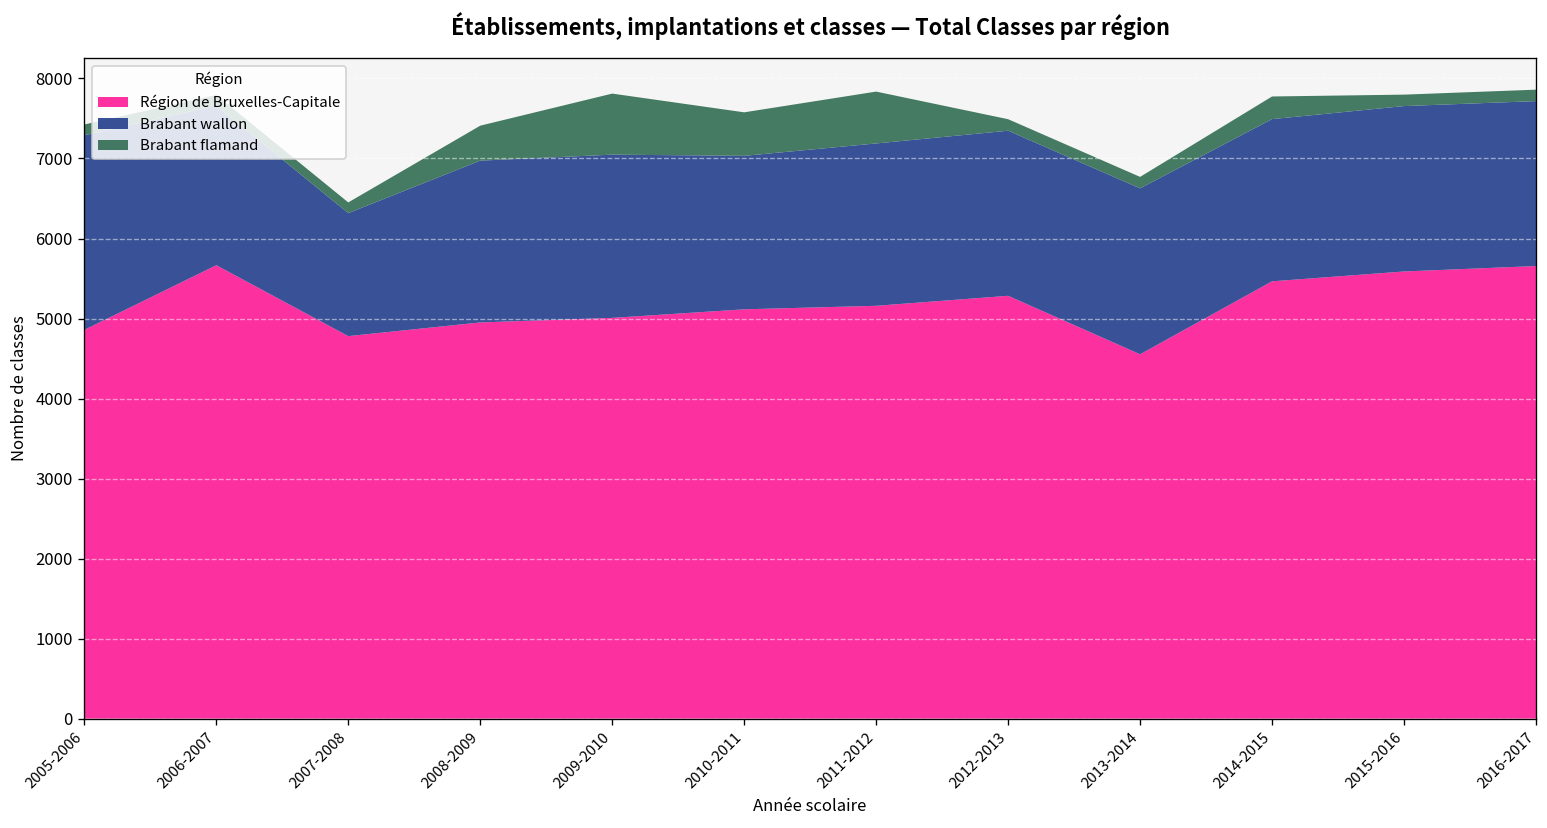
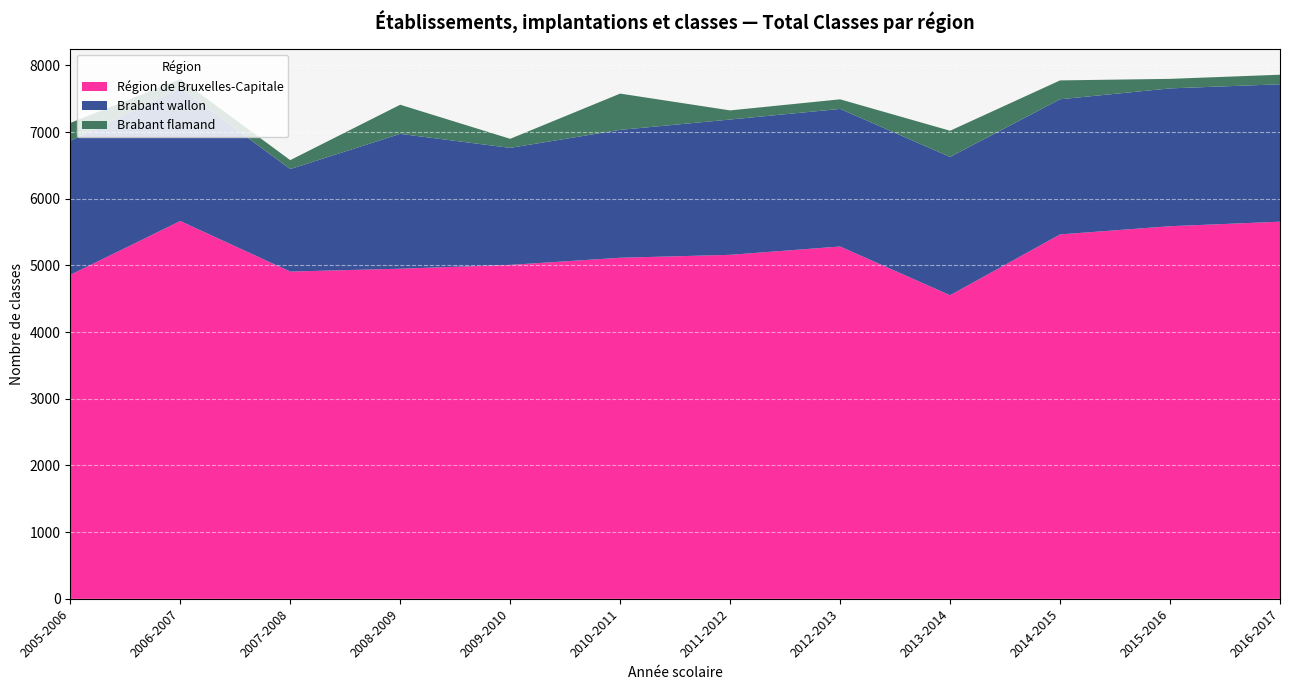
Brabant wallon, 2005-2006: 2400 -> 2000
Brabant flamand, 2005-2006: 100 -> 300
Région de Bruxelles-Capitale, 2007-2008: 4800 -> 4900
Brabant wallon, 2009-2010: 2000 -> 1800
Brabant flamand, 2009-2010: 800 -> 100
Brabant flamand, 2011-2012: 600 -> 100
Brabant flamand, 2013-2014: 100 -> 400
